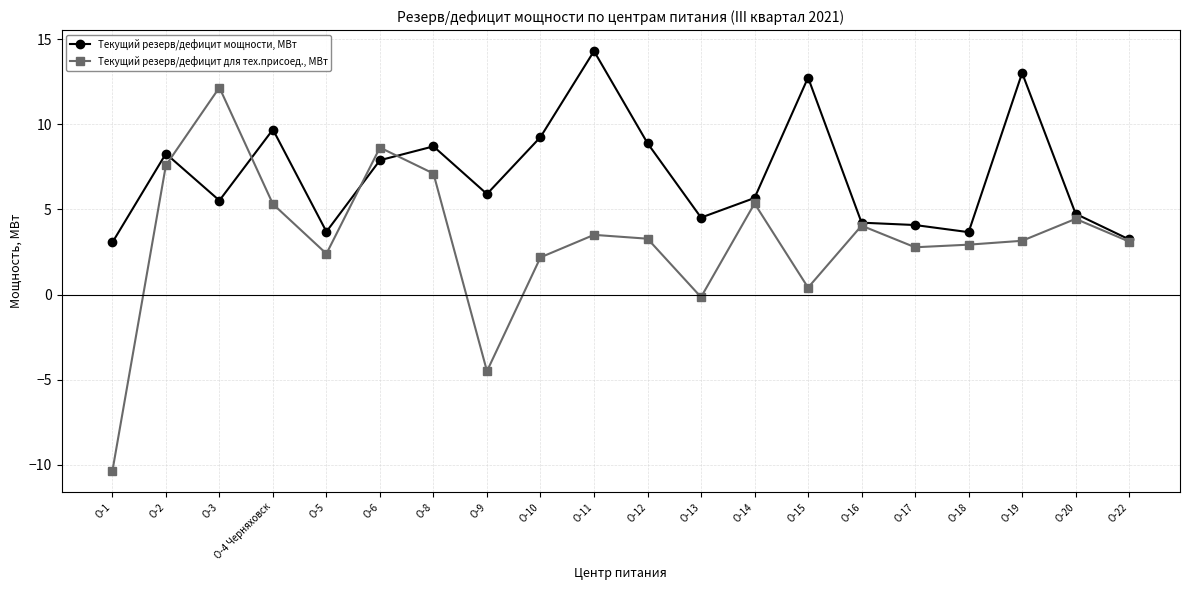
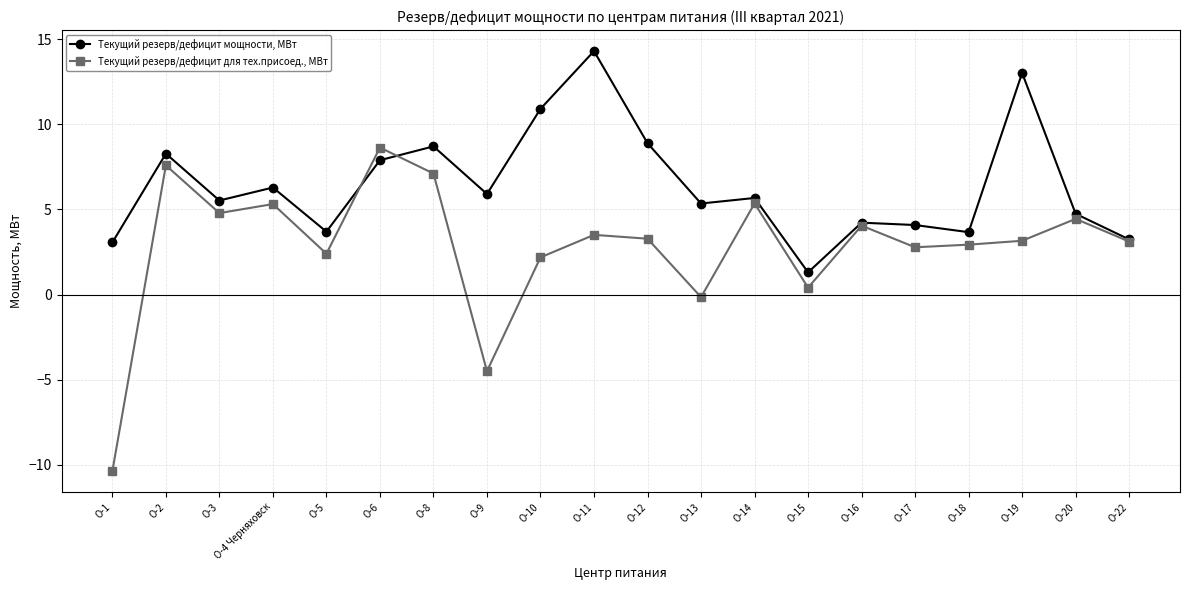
Текущий резерв/дефицит для тех.присоед., МВт, О-3: 12.2 -> 4.8
Текущий резерв/дефицит мощности, МВт, О-4 Черняховск: 9.7 -> 6.3
Текущий резерв/дефицит мощности, МВт, О-10: 9.3 -> 10.9
Текущий резерв/дефицит мощности, МВт, О-13: 4.5 -> 5.3
Текущий резерв/дефицит мощности, МВт, О-15: 12.7 -> 1.3
